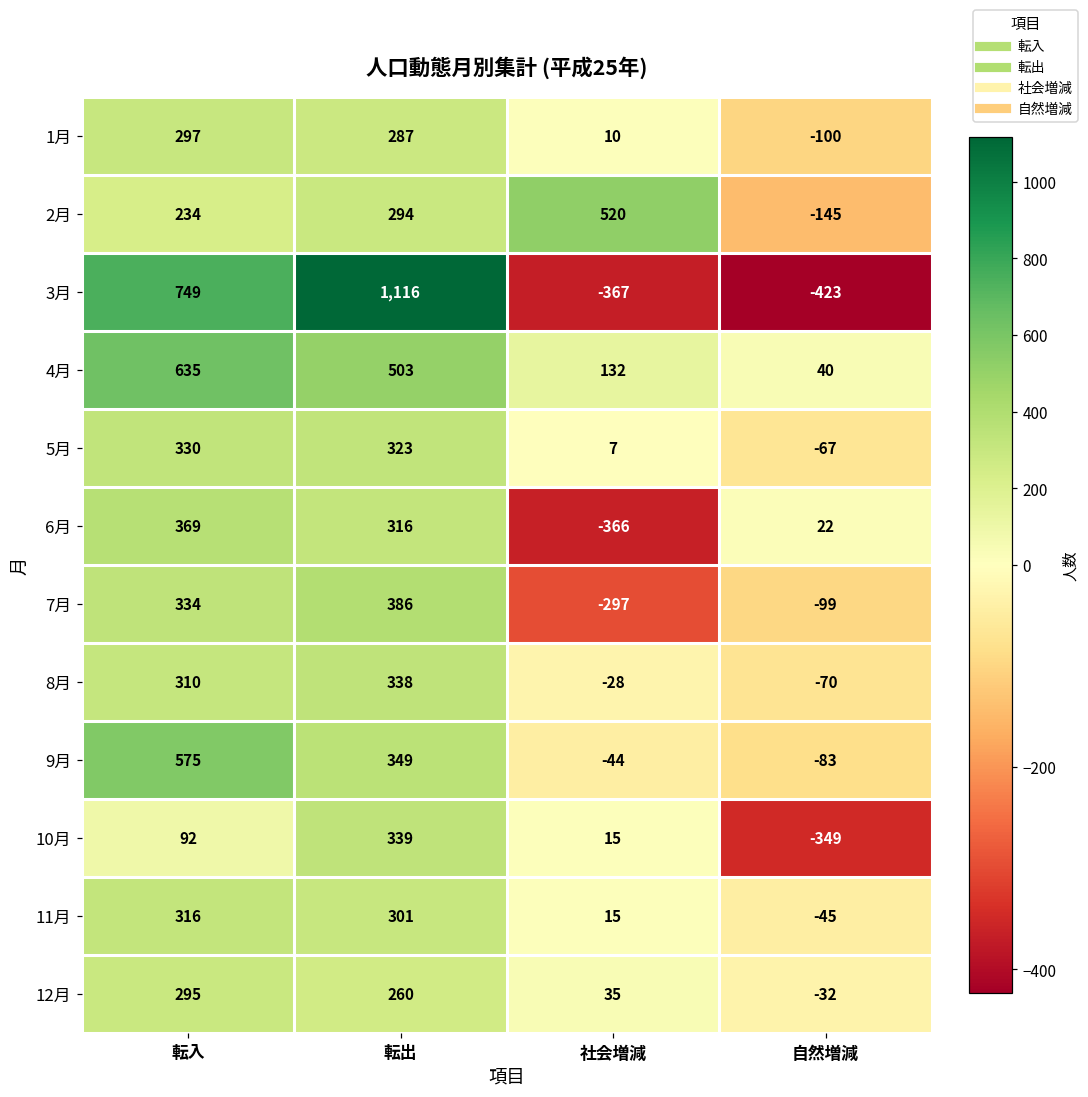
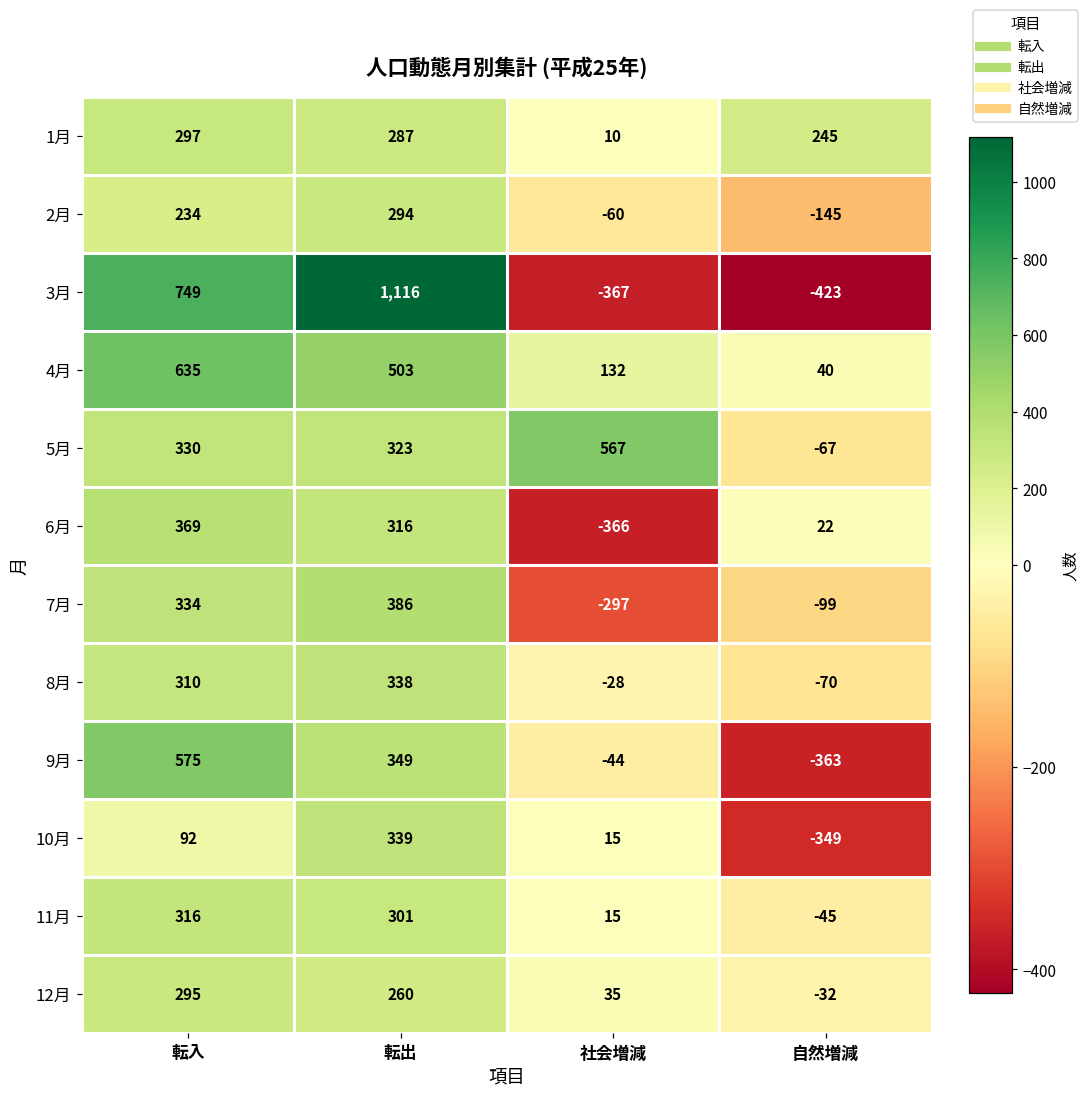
1月, 自然増減: -100 -> 245
2月, 社会増減: 520 -> -60
5月, 社会増減: 7 -> 567
9月, 自然増減: -83 -> -363
